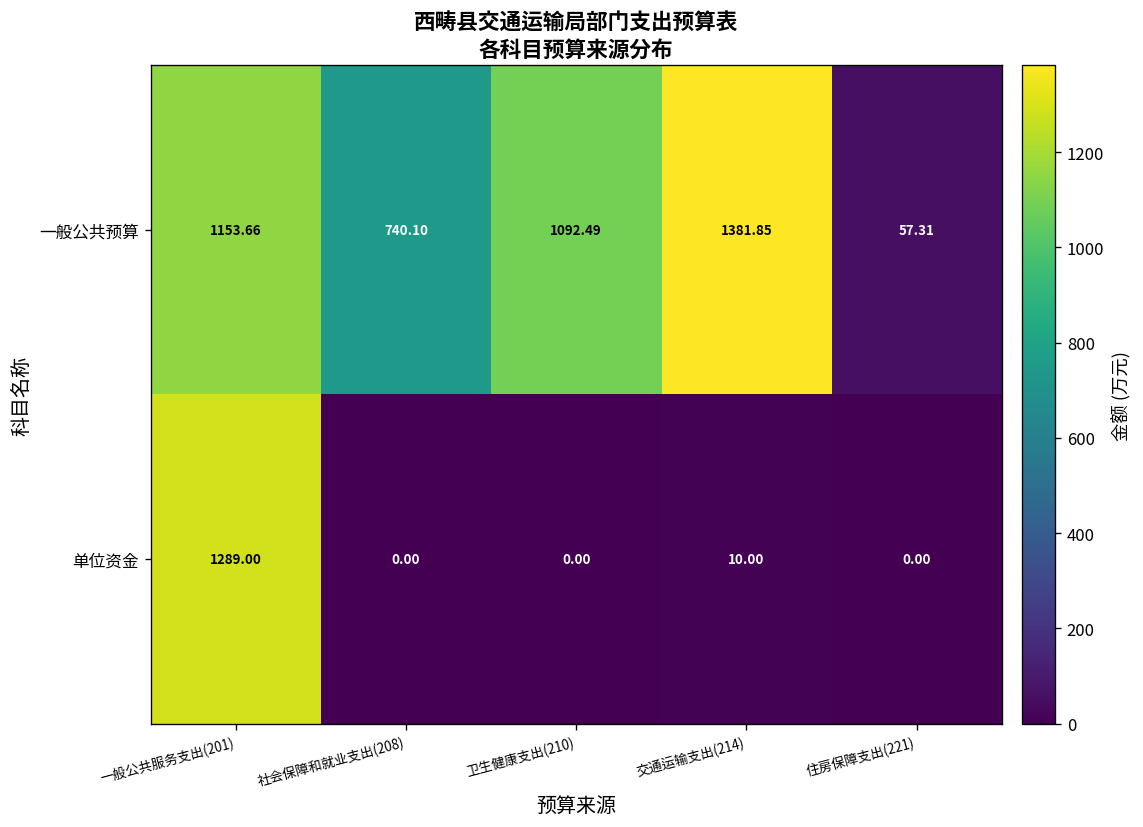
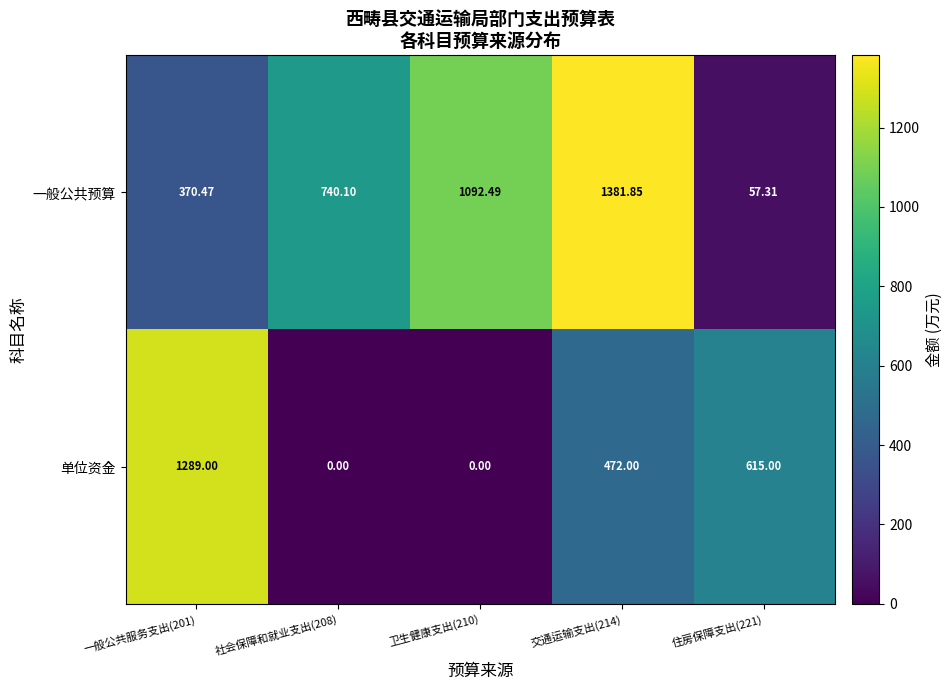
一般公共预算, 一般公共服务支出(201): 1153.66 -> 370.47
单位资金, 交通运输支出(214): 10.00 -> 472.00
单位资金, 住房保障支出(221): 0.00 -> 615.00
